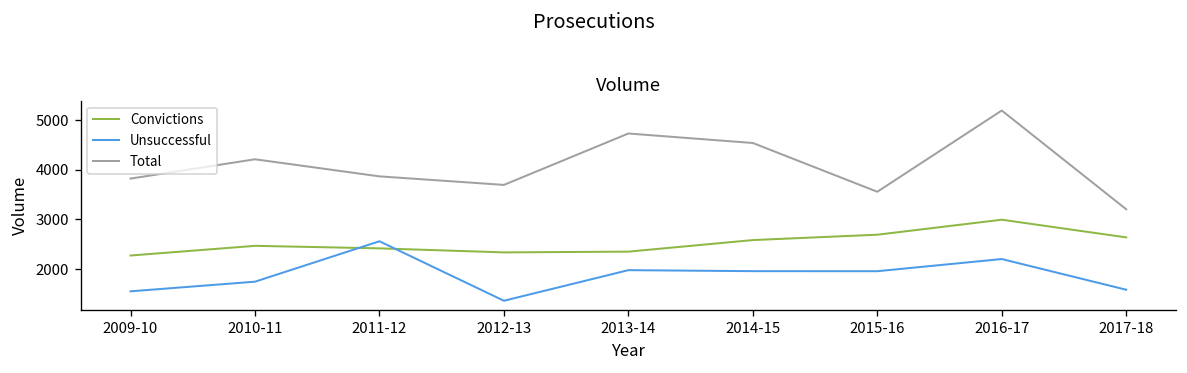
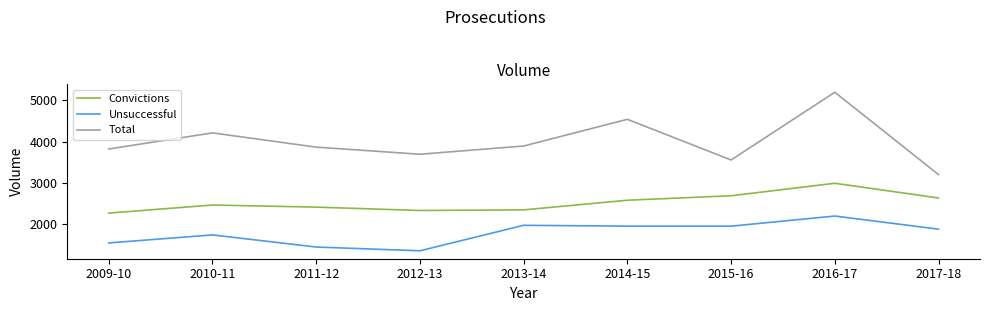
Unsuccessful, 2011-12: 2600 -> 1500
Total, 2013-14: 4700 -> 3900
Unsuccessful, 2017-18: 1600 -> 1900
